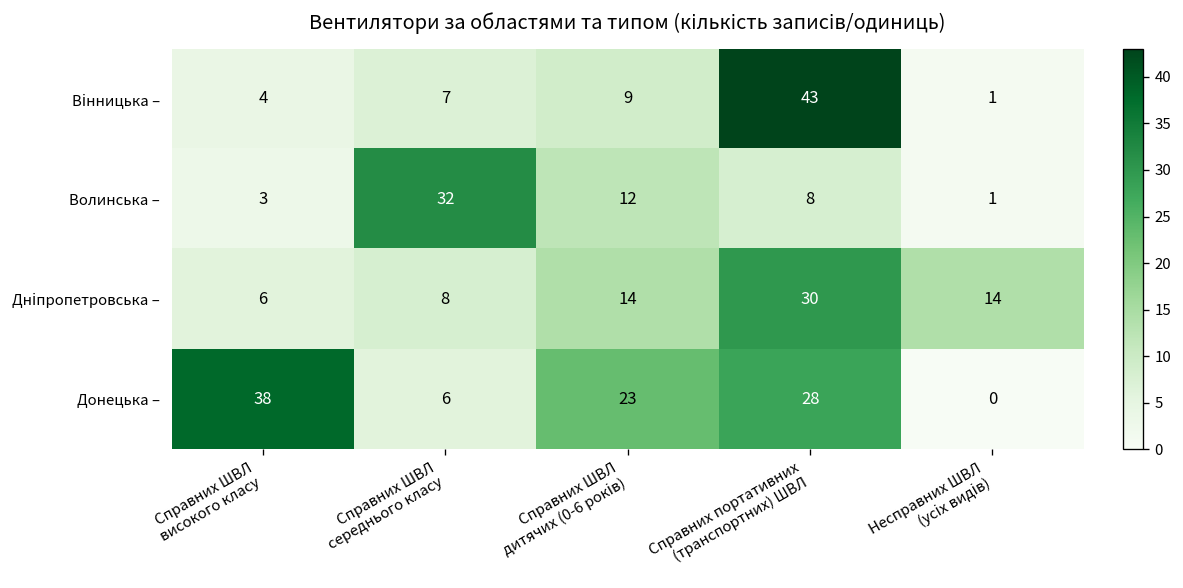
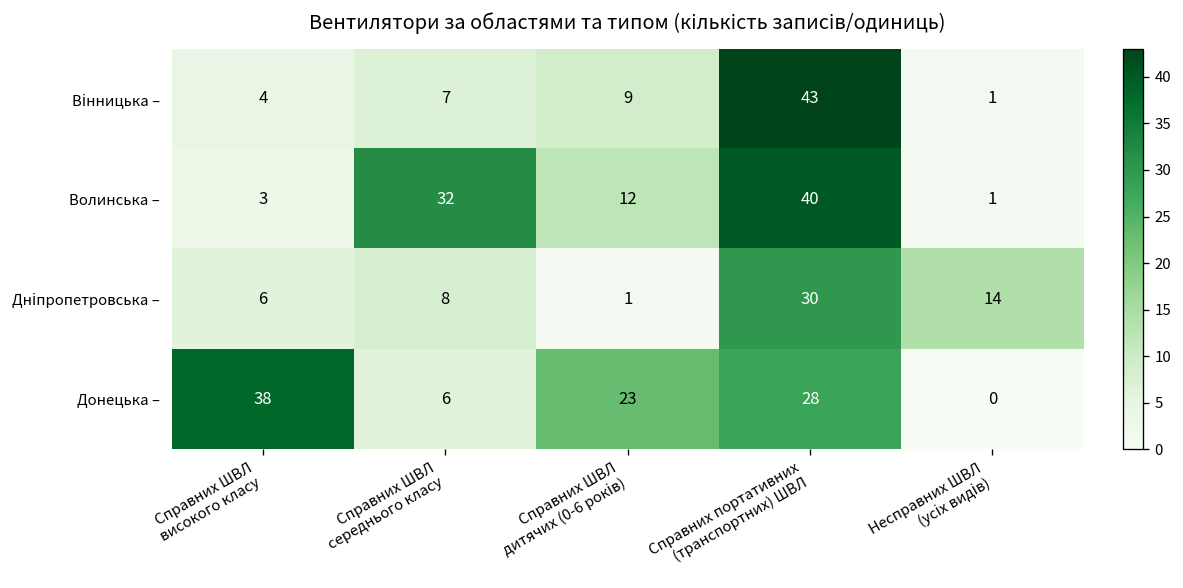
Волинська –, Справних портативних (транспортних) ШВЛ: 8 -> 40
Дніпропетровська –, Справних ШВЛ дитячих (0-6 років): 14 -> 1
